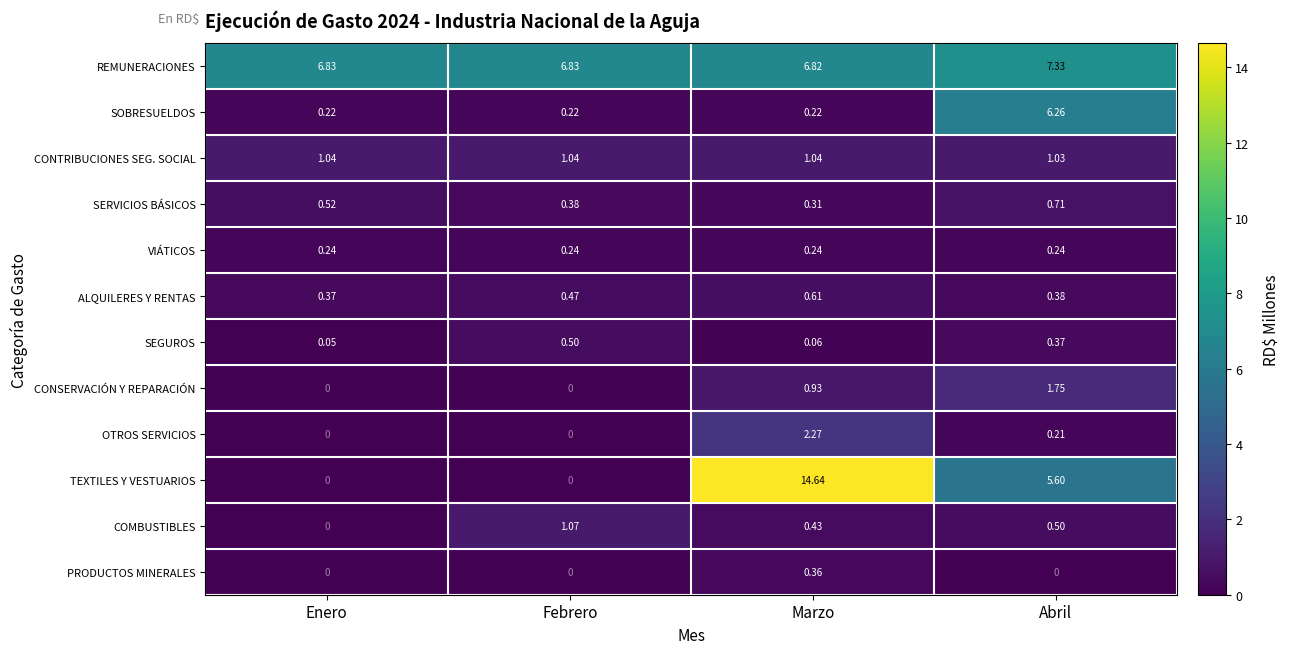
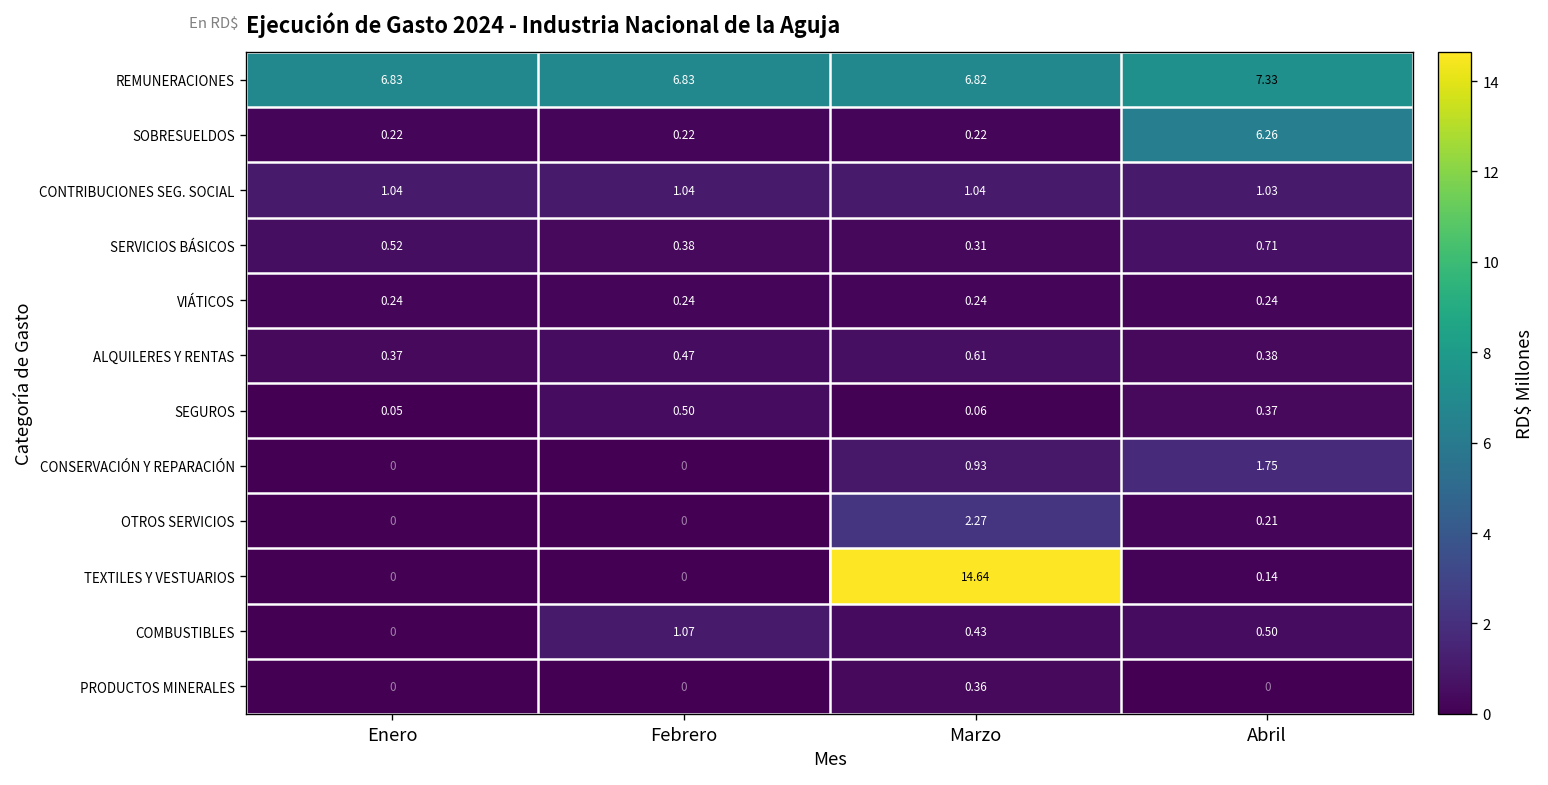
TEXTILES Y VESTUARIOS, Abril: 5.60 -> 0.14
